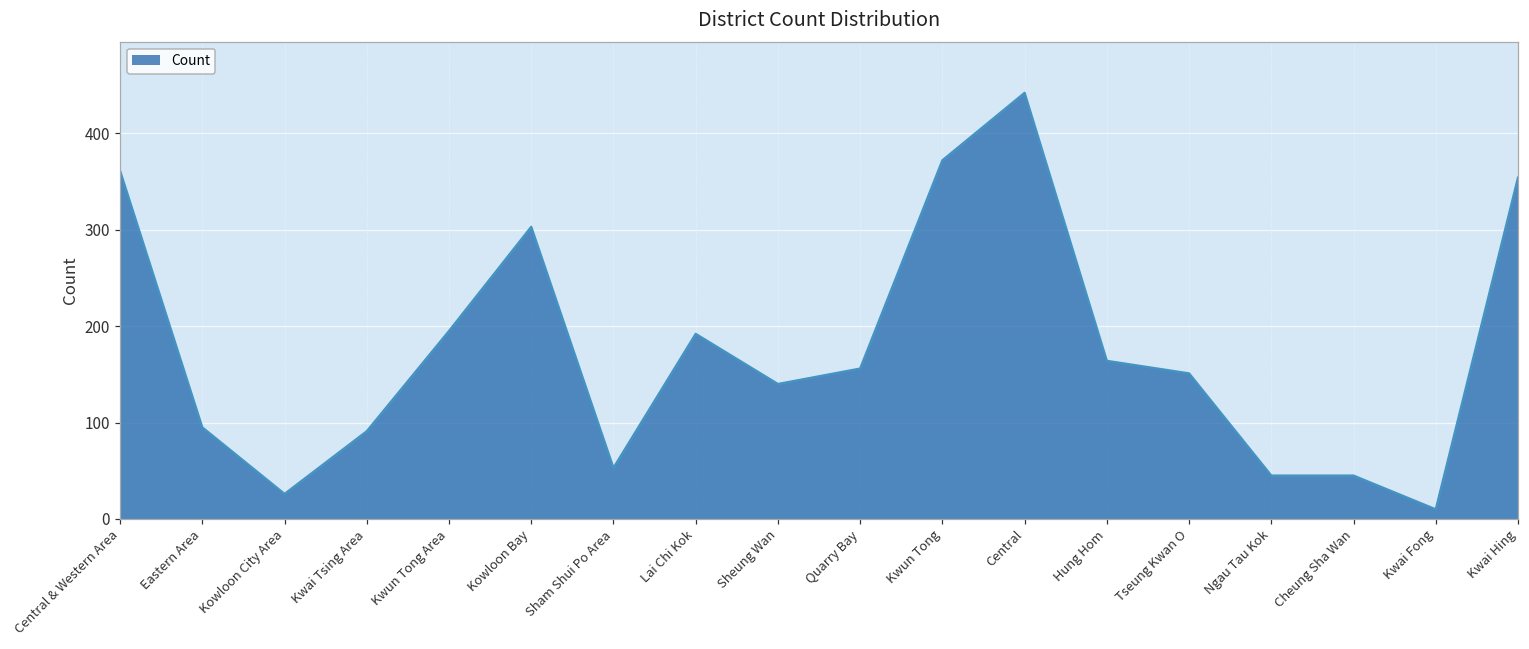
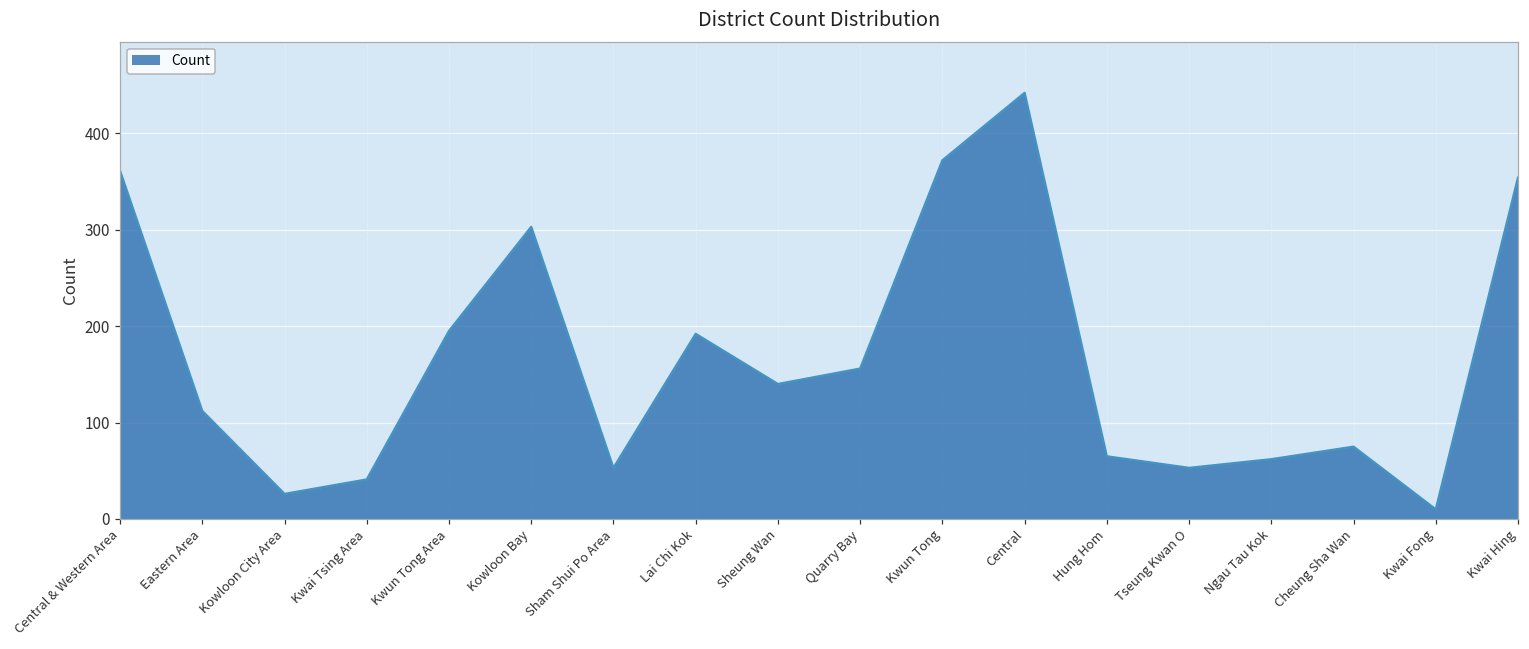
Eastern Area: 100 -> 110
Kwai Tsing Area: 90 -> 40
Hung Hom: 160 -> 70
Tseung Kwan O: 150 -> 50
Ngau Tau Kok: 50 -> 60
Cheung Sha Wan: 50 -> 80
